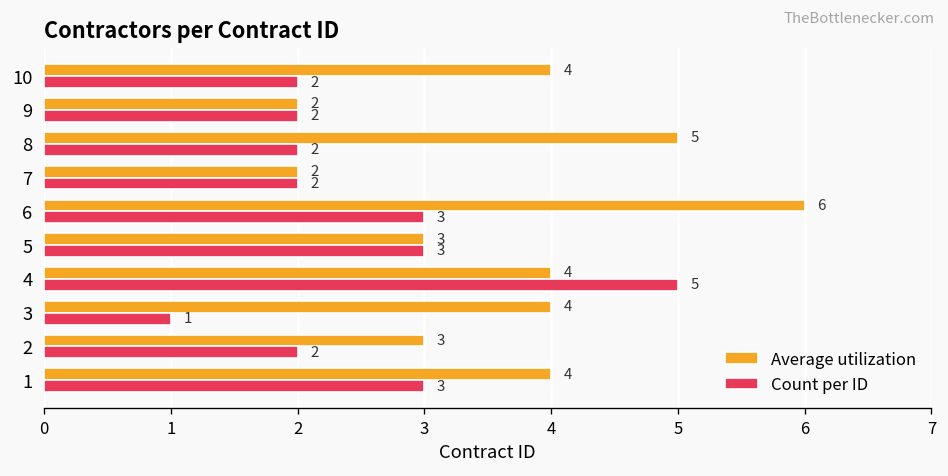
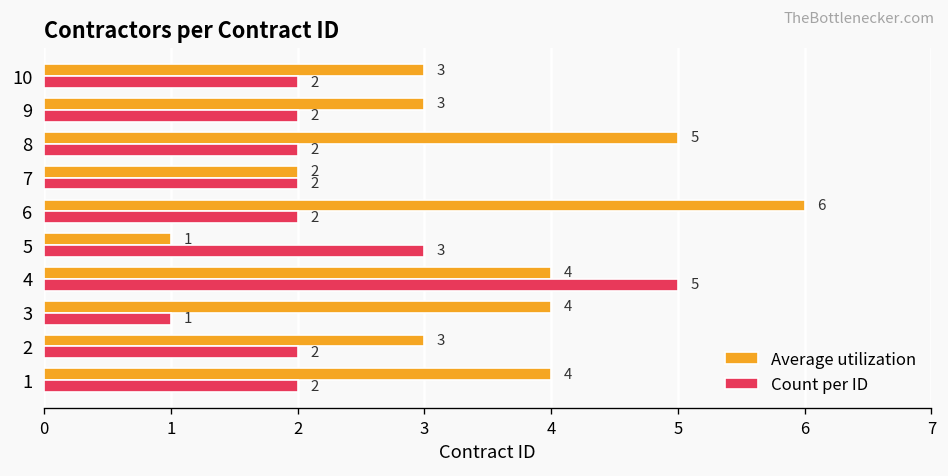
Average utilization, 10: 4 -> 3
Average utilization, 9: 2 -> 3
Count per ID, 6: 3 -> 2
Average utilization, 5: 3 -> 1
Count per ID, 1: 3 -> 2
